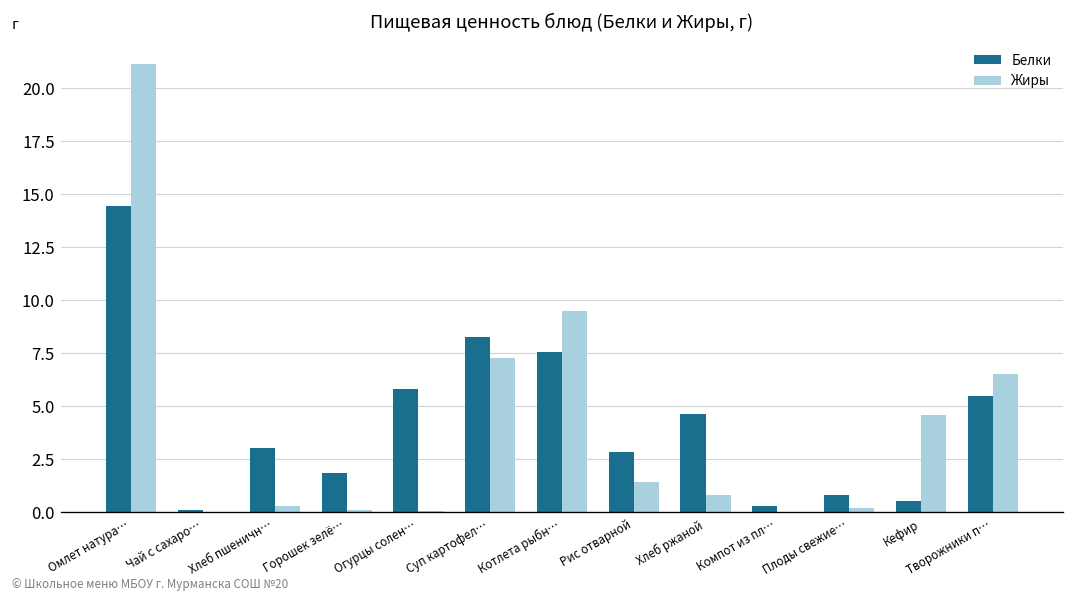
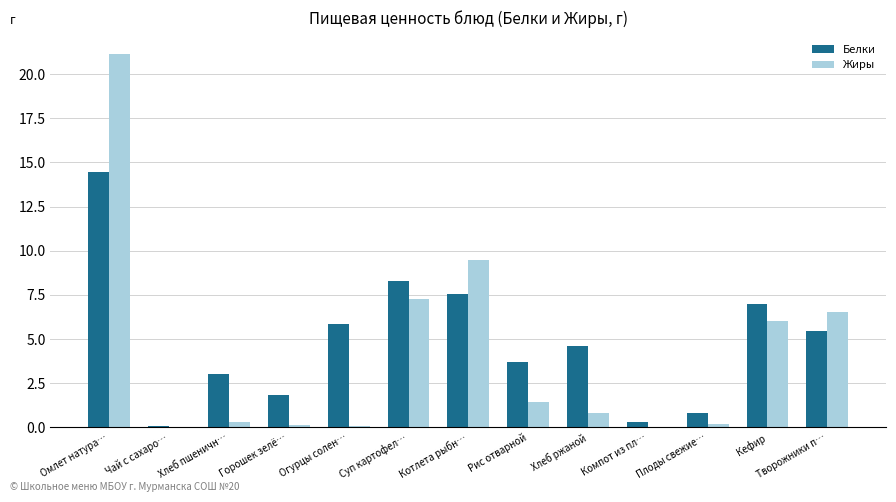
Белки, Рис отварной: 2.8 -> 3.7
Белки, Кефир: 0.5 -> 7.0
Жиры, Кефир: 4.6 -> 6.0
